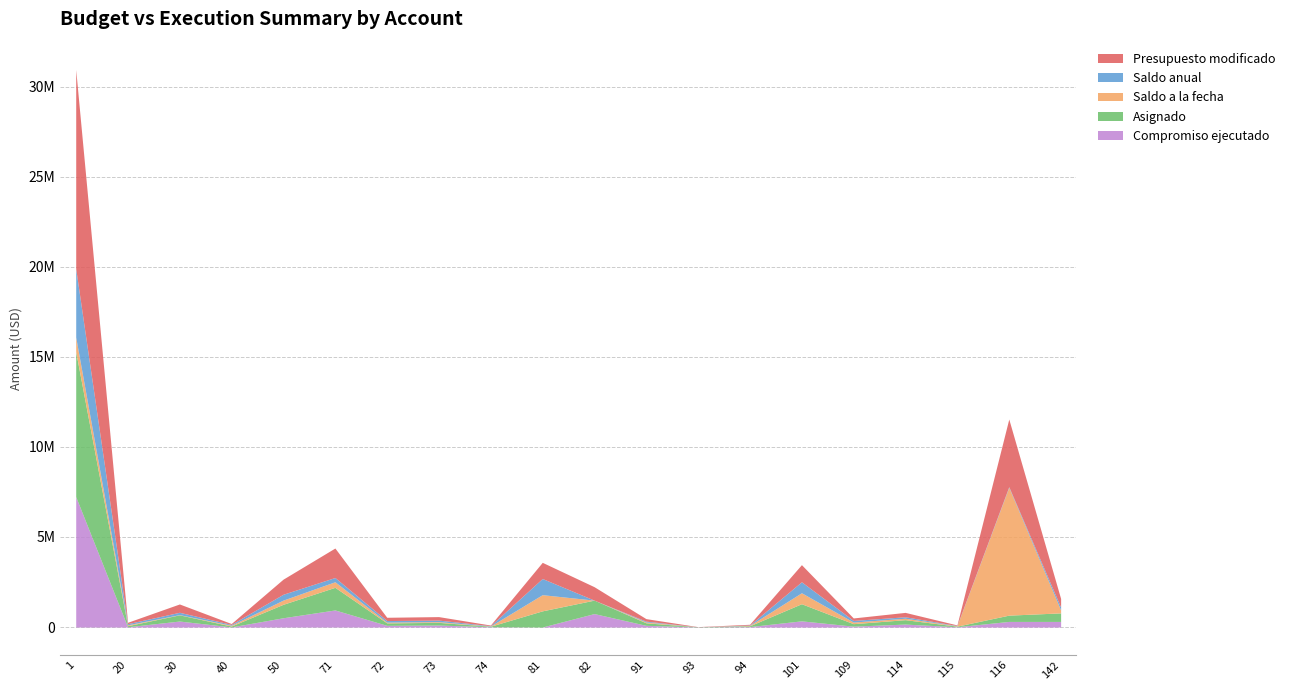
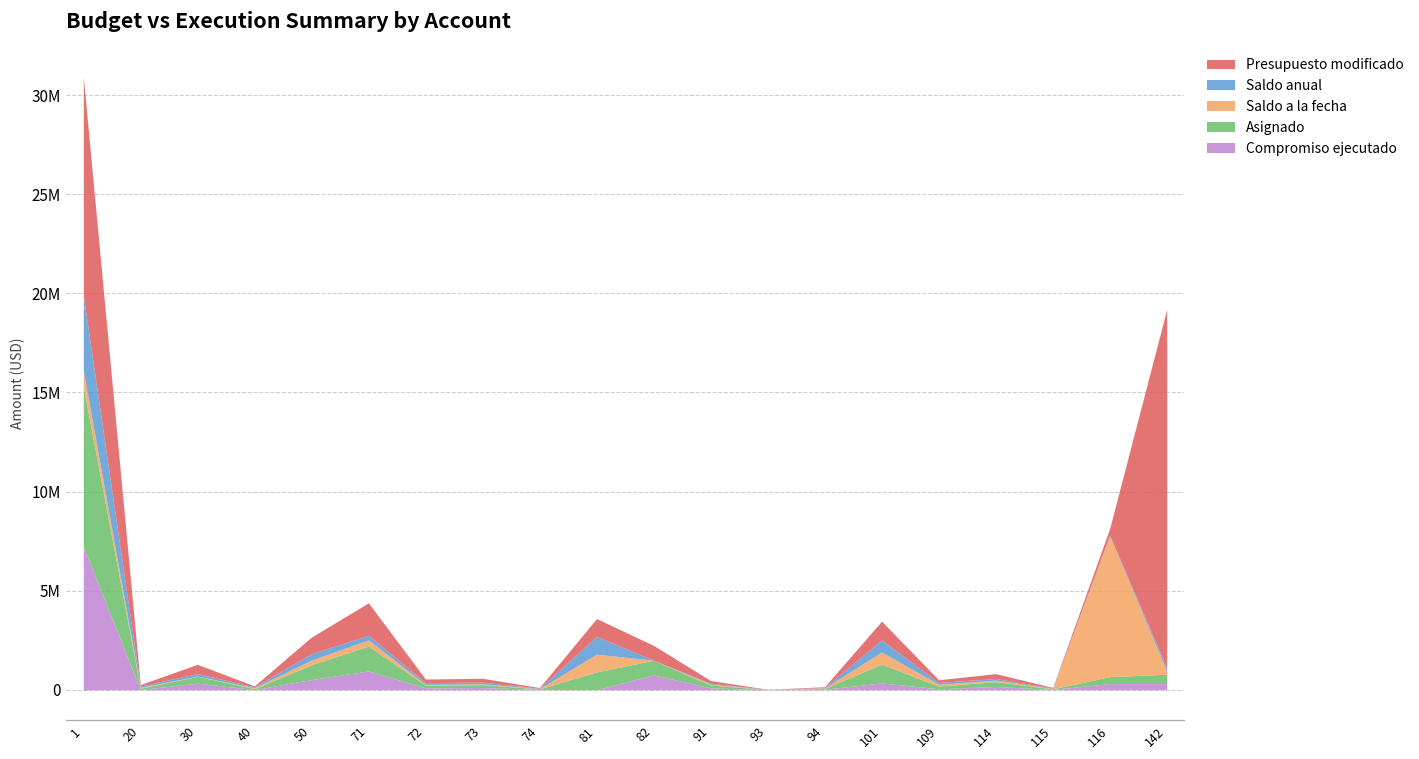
Presupuesto modificado, 116: 3800000 -> 300000
Presupuesto modificado, 142: 500000 -> 18100000
